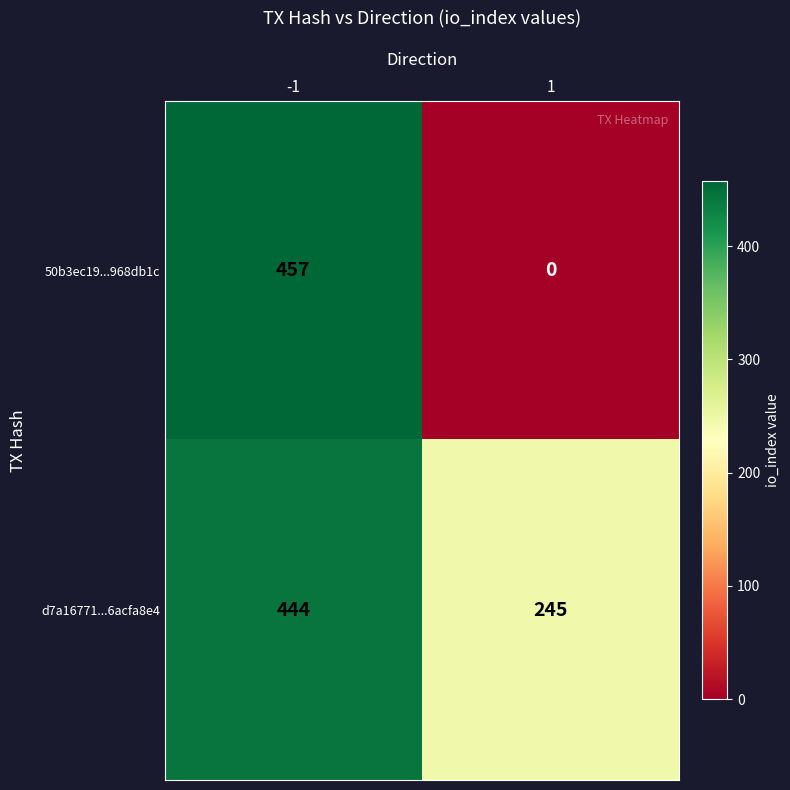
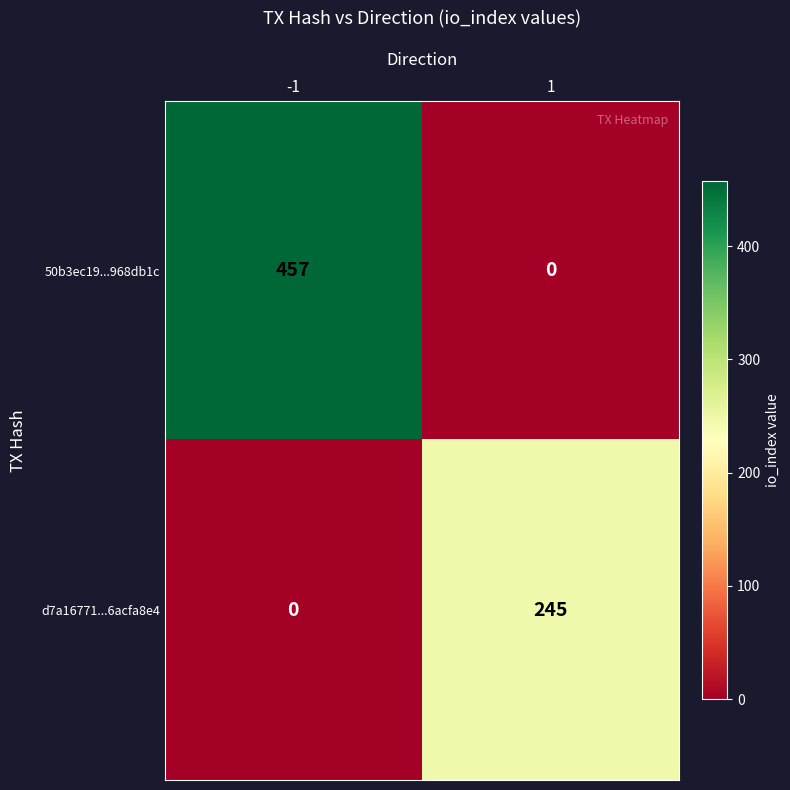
d7a16771...6acfa8e4, -1: 444 -> 0
